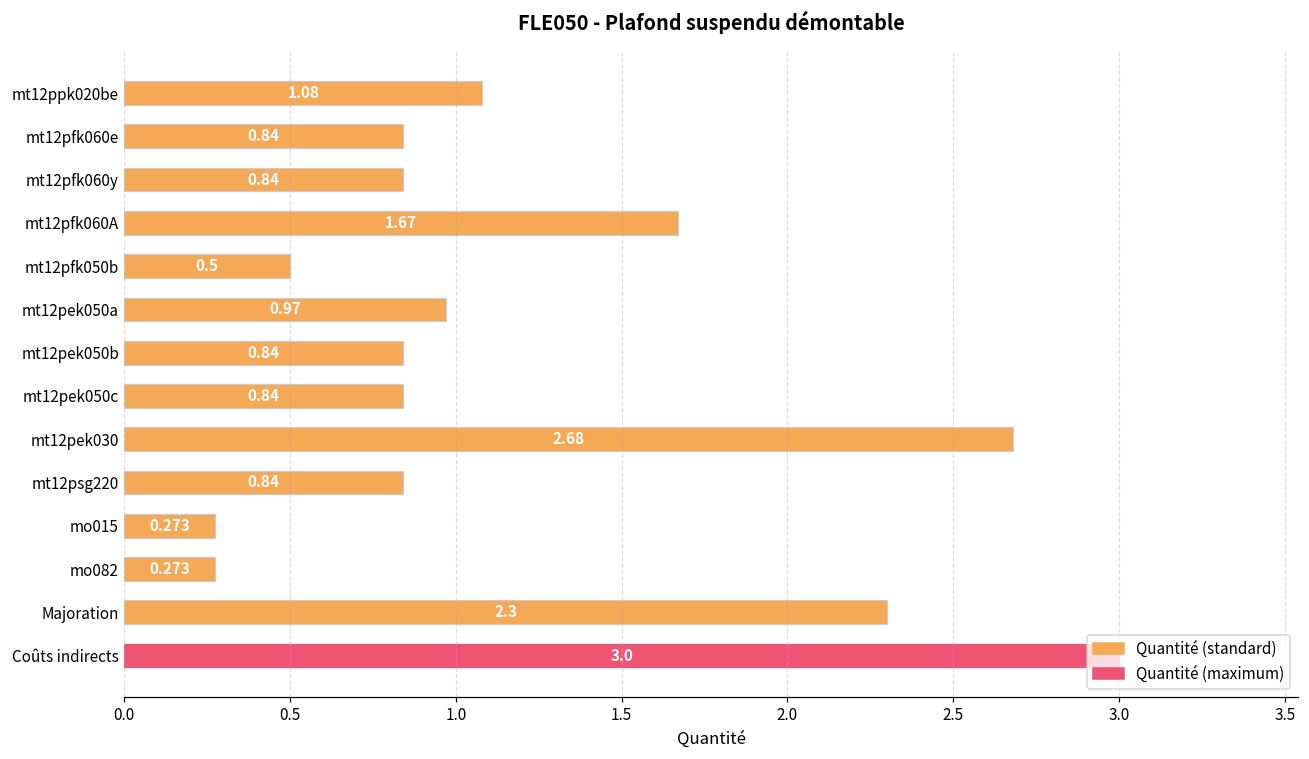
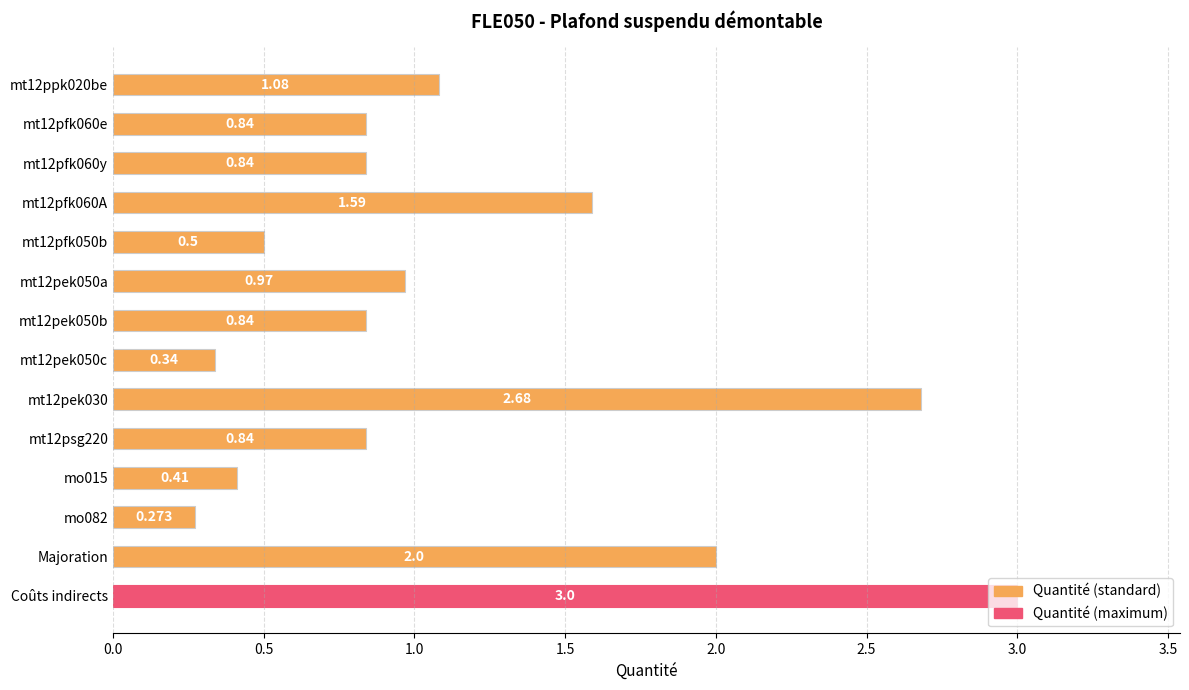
mt12pfk060A: 1.67 -> 1.59
mt12pek050c: 0.84 -> 0.34
mo015: 0.273 -> 0.41
Majoration: 2.3 -> 2.0
